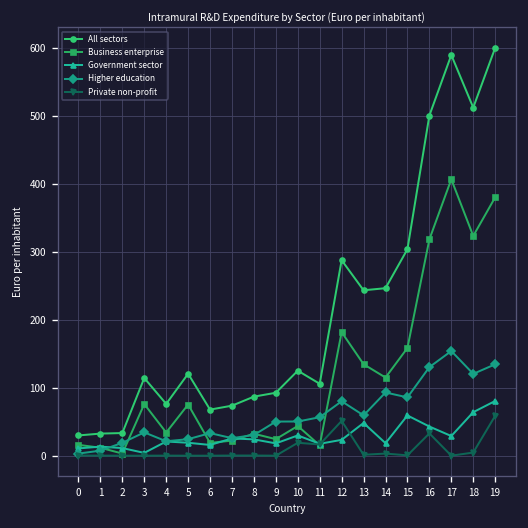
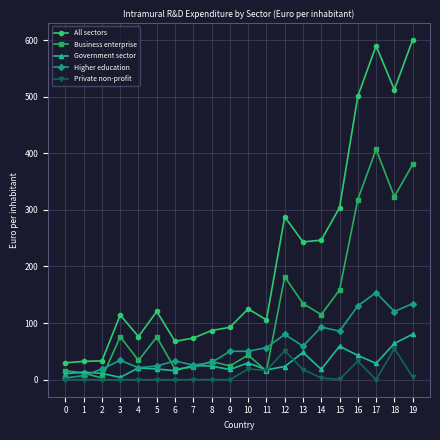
Private non-profit, 13: 0 -> 20
Private non-profit, 18: 0 -> 60
Private non-profit, 19: 60 -> 10
